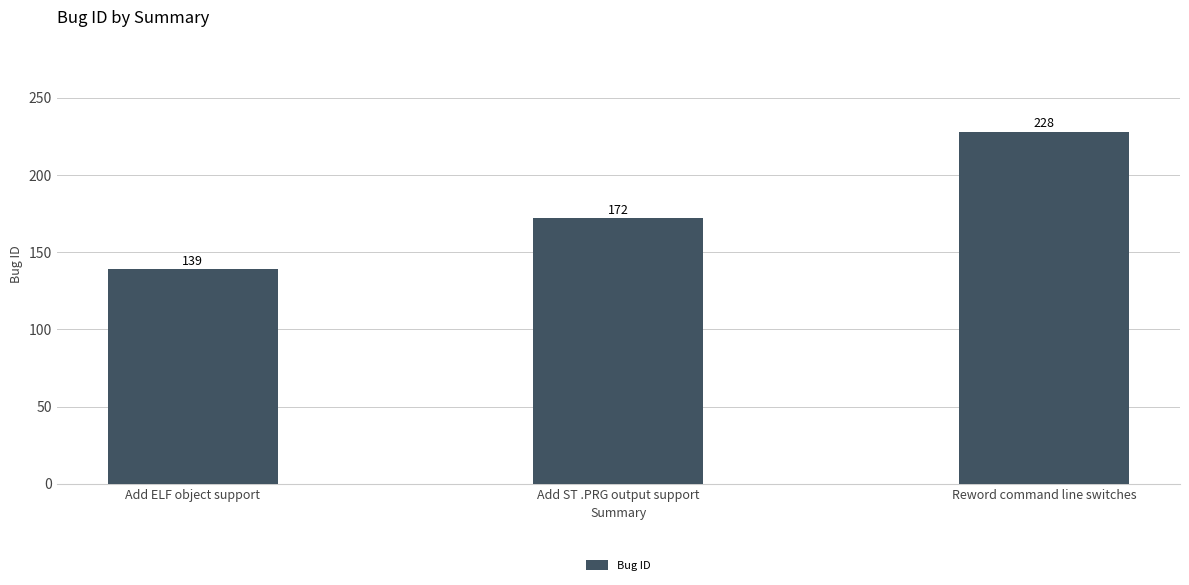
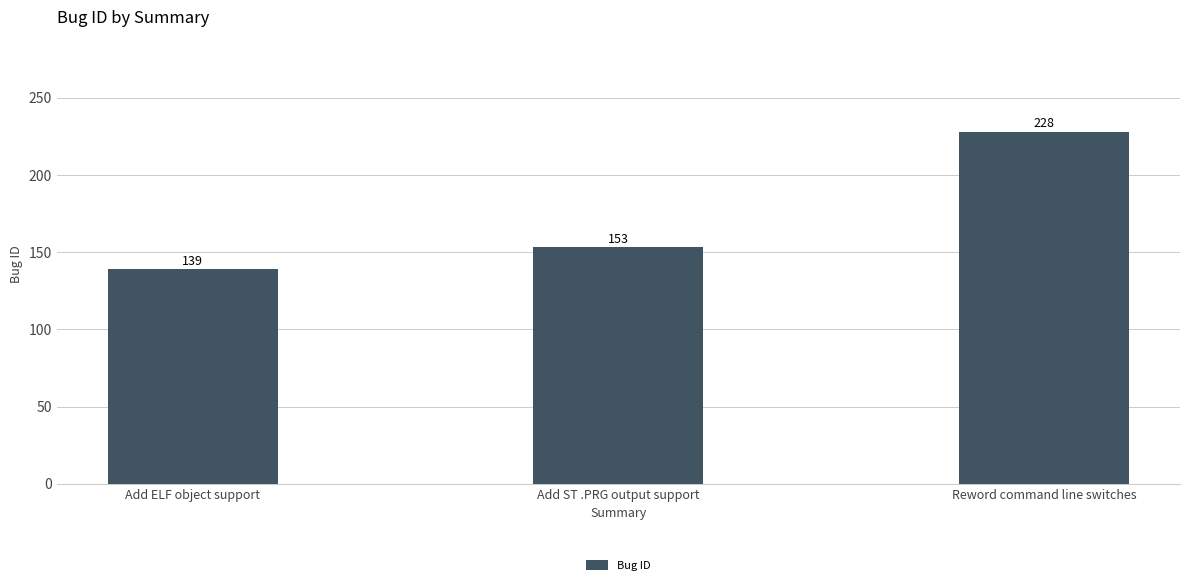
Add ST .PRG output support: 172 -> 153
